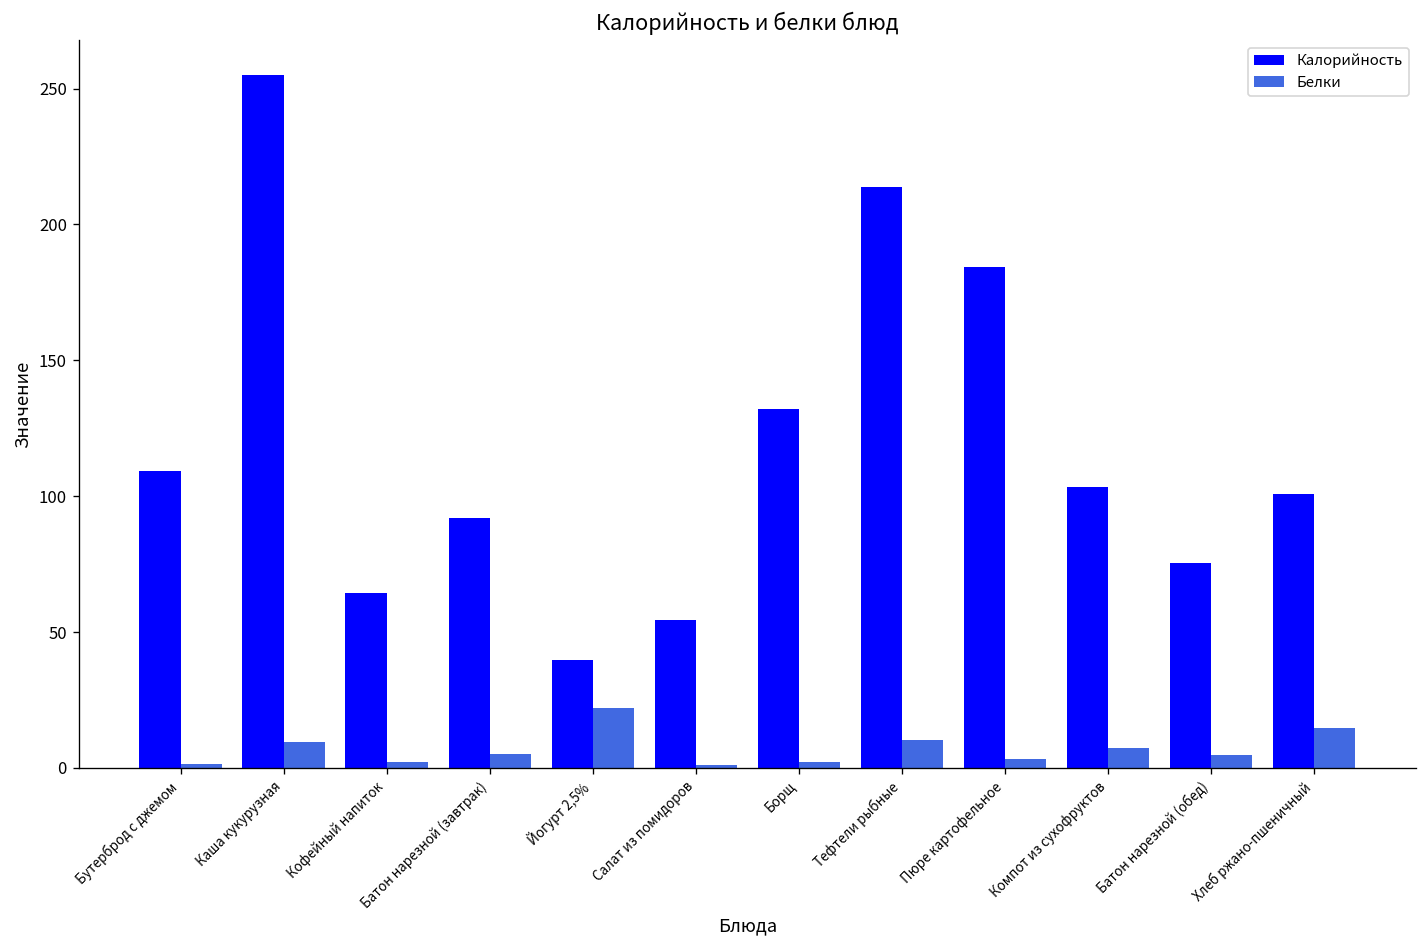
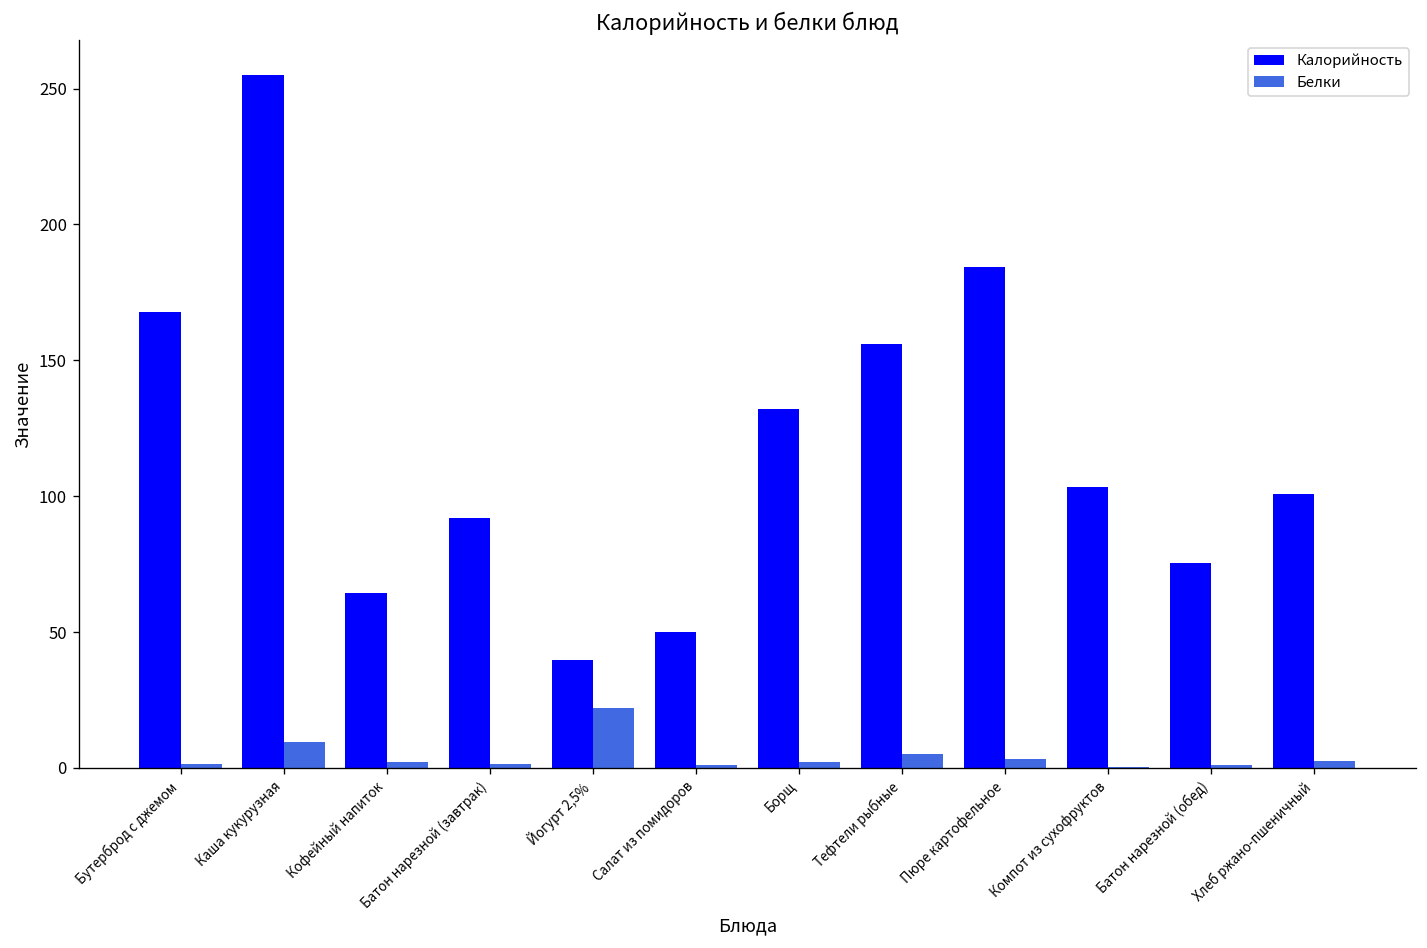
Калорийность, Бутерброд с джемом: 109 -> 168
Белки, Батон нарезной (завтрак): 5 -> 2
Калорийность, Салат из помидоров: 54 -> 50
Калорийность, Тефтели рыбные: 214 -> 156
Белки, Тефтели рыбные: 10 -> 5
Белки, Компот из сухофруктов: 7 -> 0
Белки, Батон нарезной (обед): 5 -> 1
Белки, Хлеб ржано-пшеничный: 15 -> 3
